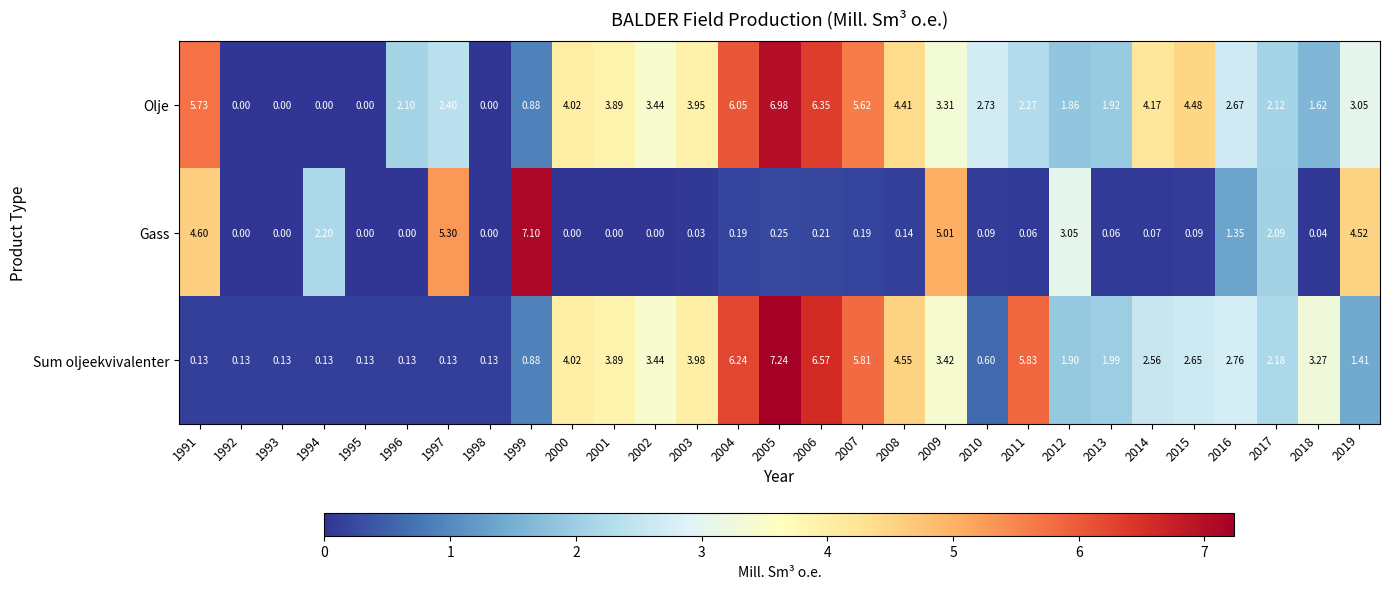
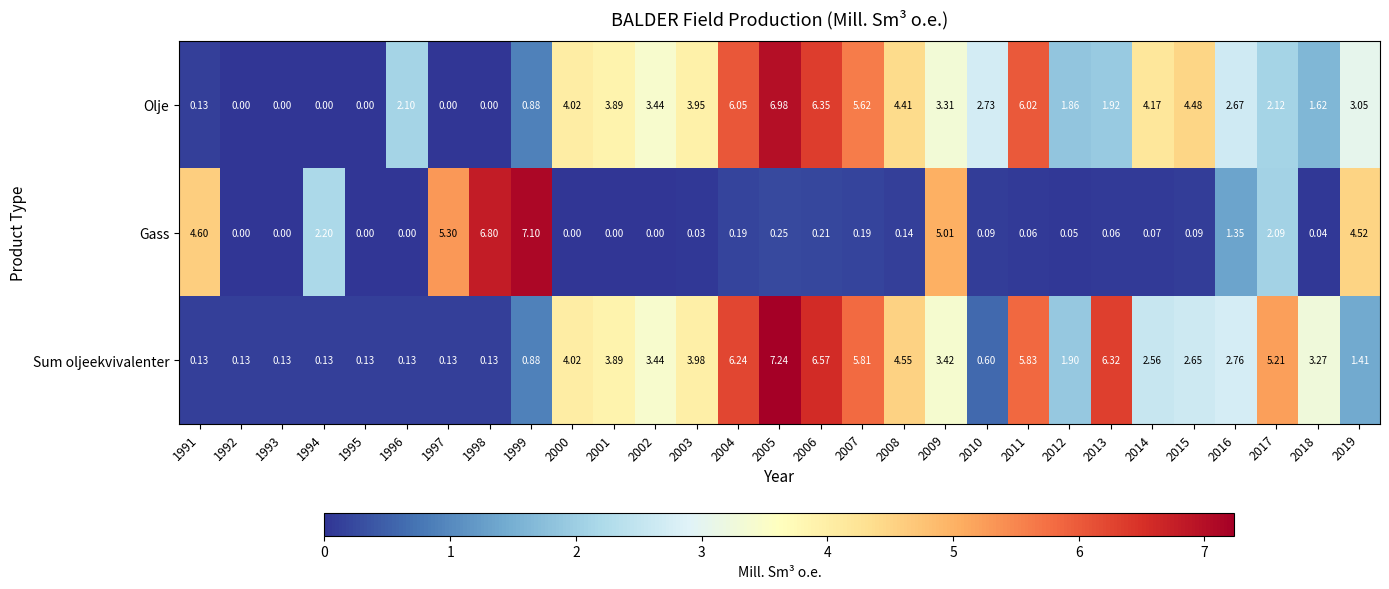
Olje, 1991: 5.73 -> 0.13
Olje, 1997: 2.40 -> 0.00
Olje, 2011: 2.27 -> 6.02
Gass, 1998: 0.00 -> 6.80
Gass, 2012: 3.05 -> 0.05
Sum oljeekvivalenter, 2013: 1.99 -> 6.32
Sum oljeekvivalenter, 2017: 2.18 -> 5.21
